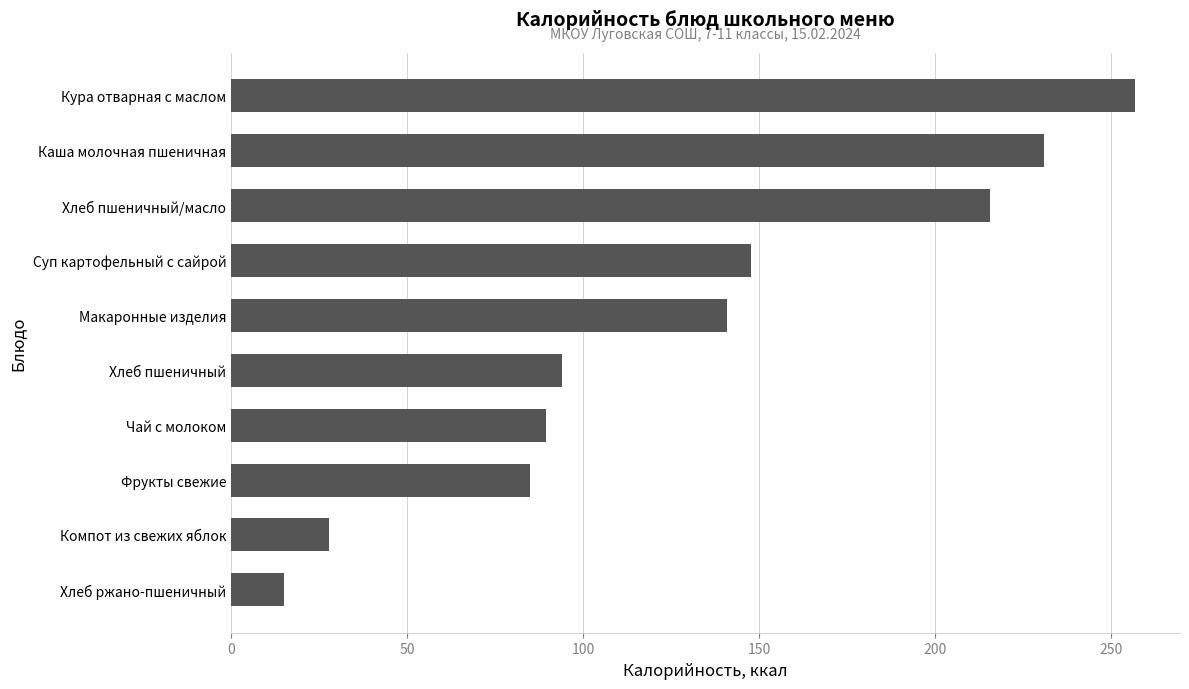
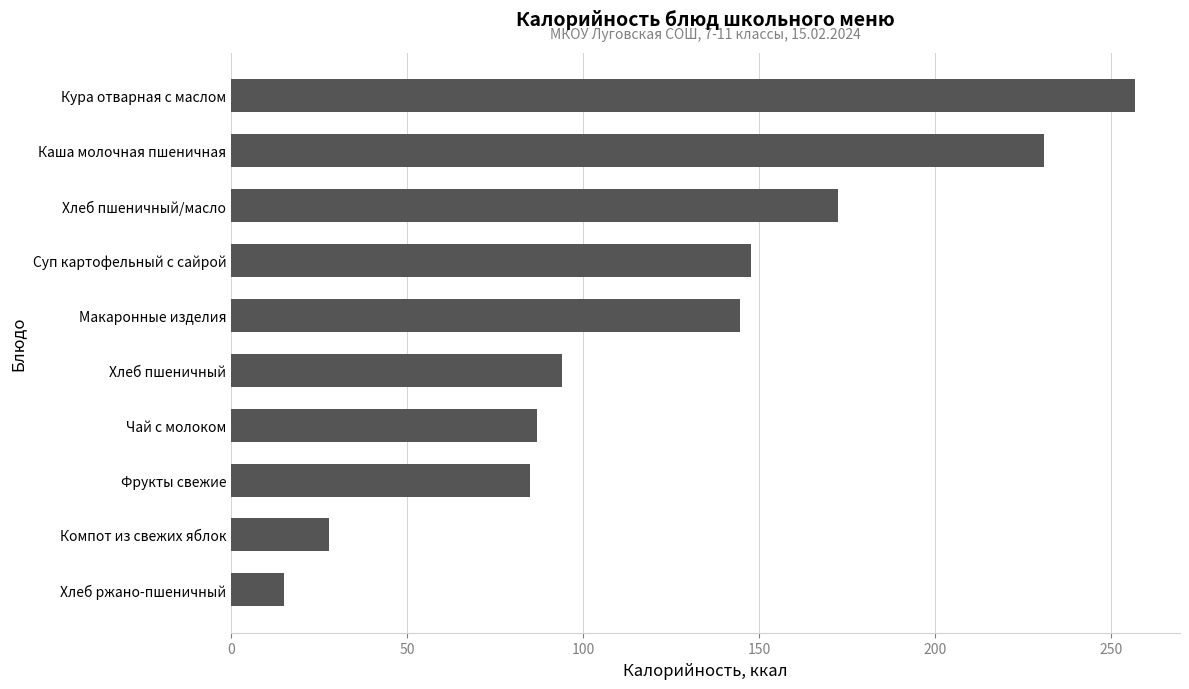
Хлеб пшеничный/масло: 216 -> 172
Макаронные изделия: 141 -> 144
Чай с молоком: 89 -> 87
